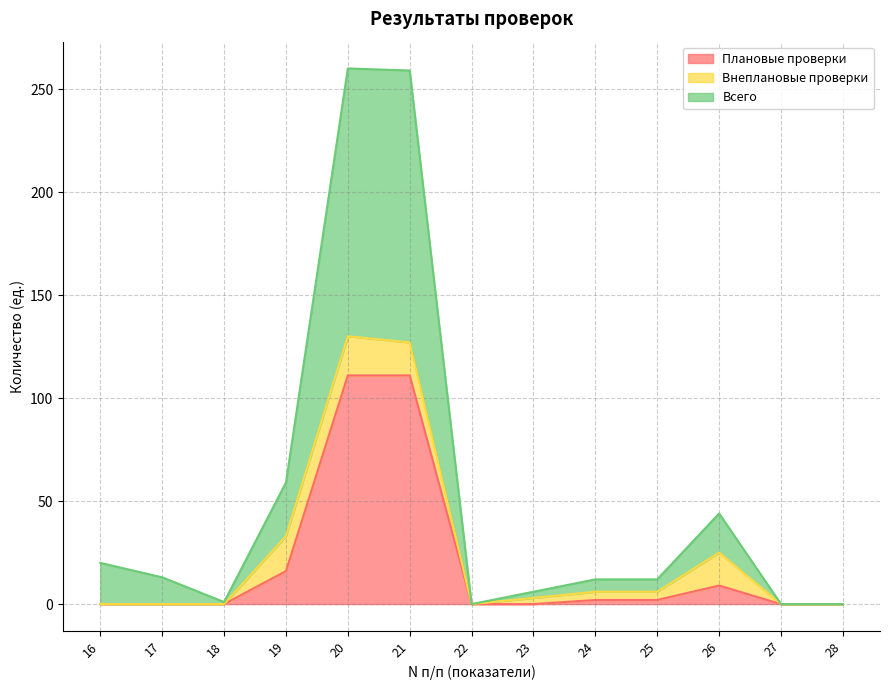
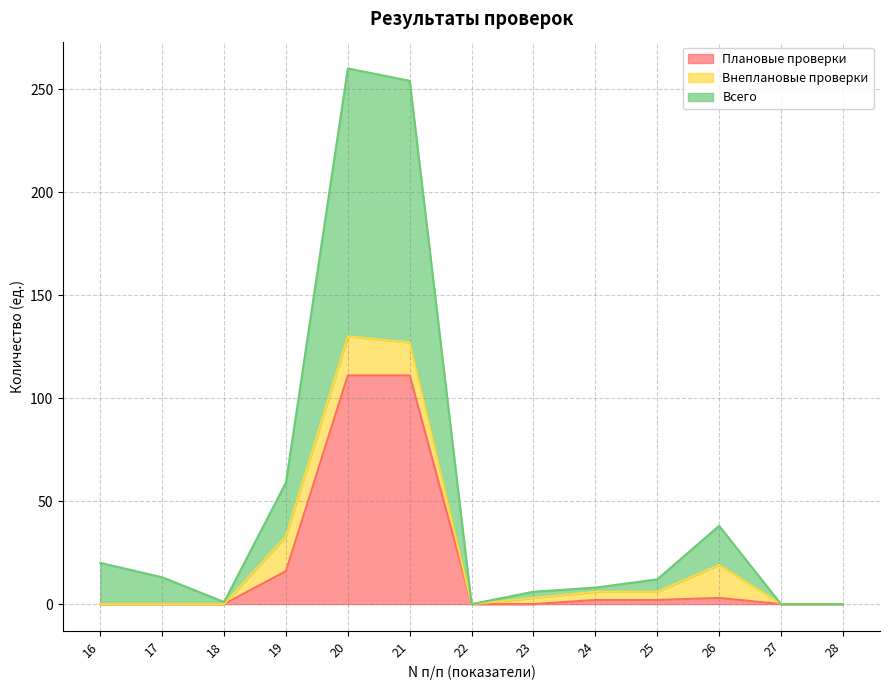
Всего, 21: 132 -> 127
Всего, 24: 6 -> 2
Плановые проверки, 26: 9 -> 3
